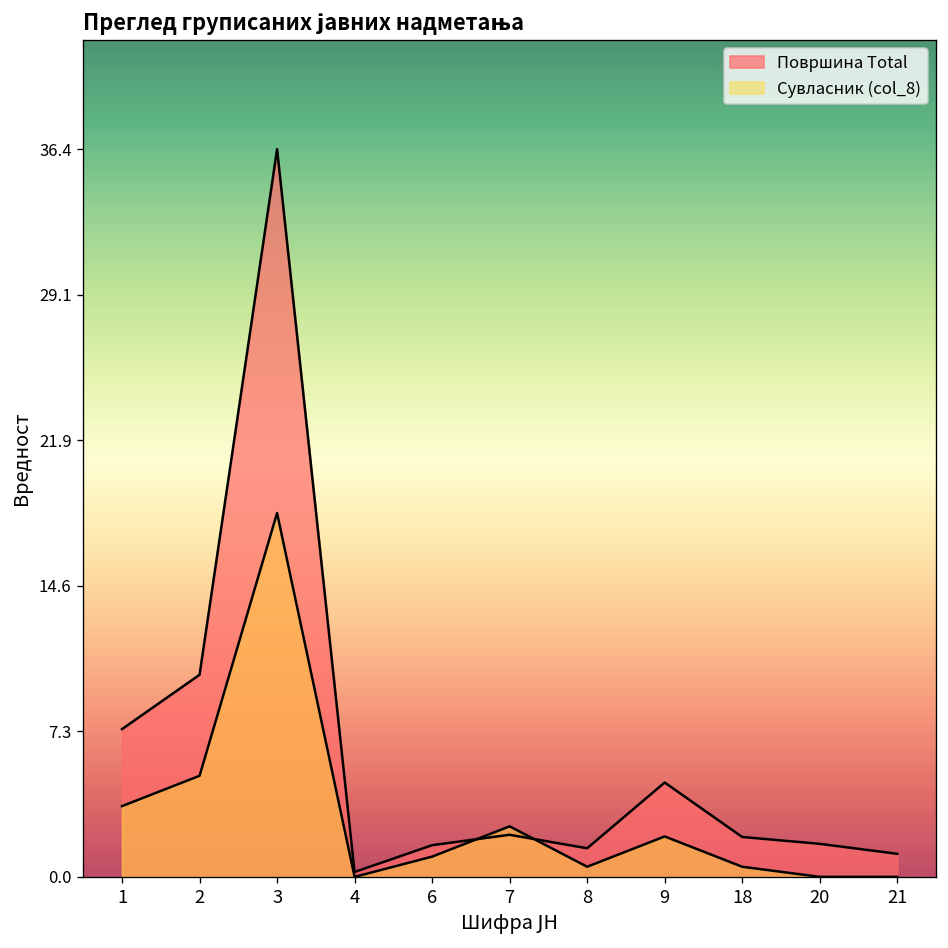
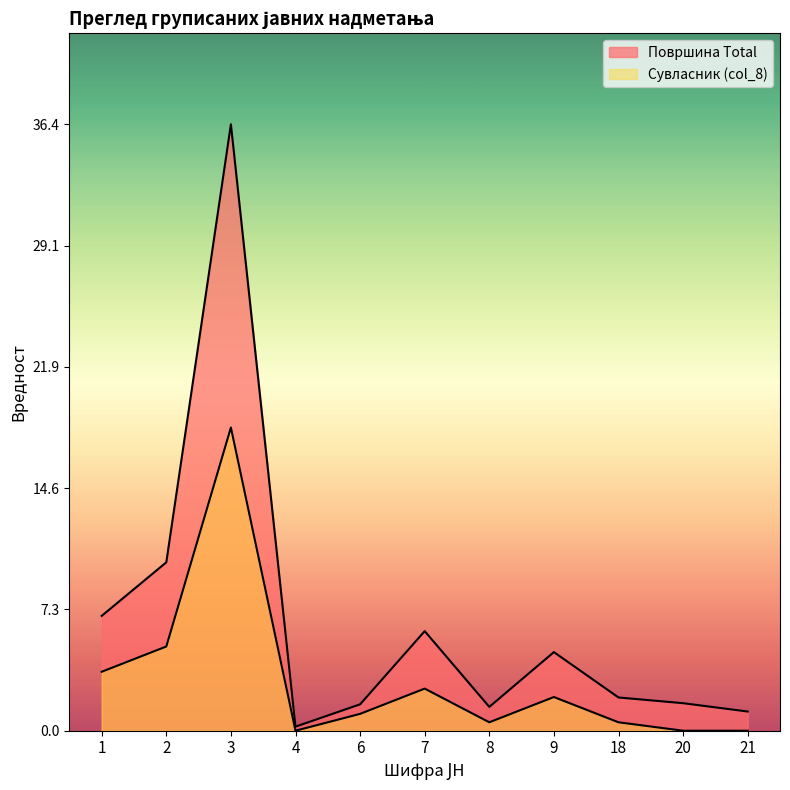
Површина Total, 1: 7.4 -> 6.9
Површина Total, 7: 2.1 -> 6.0
